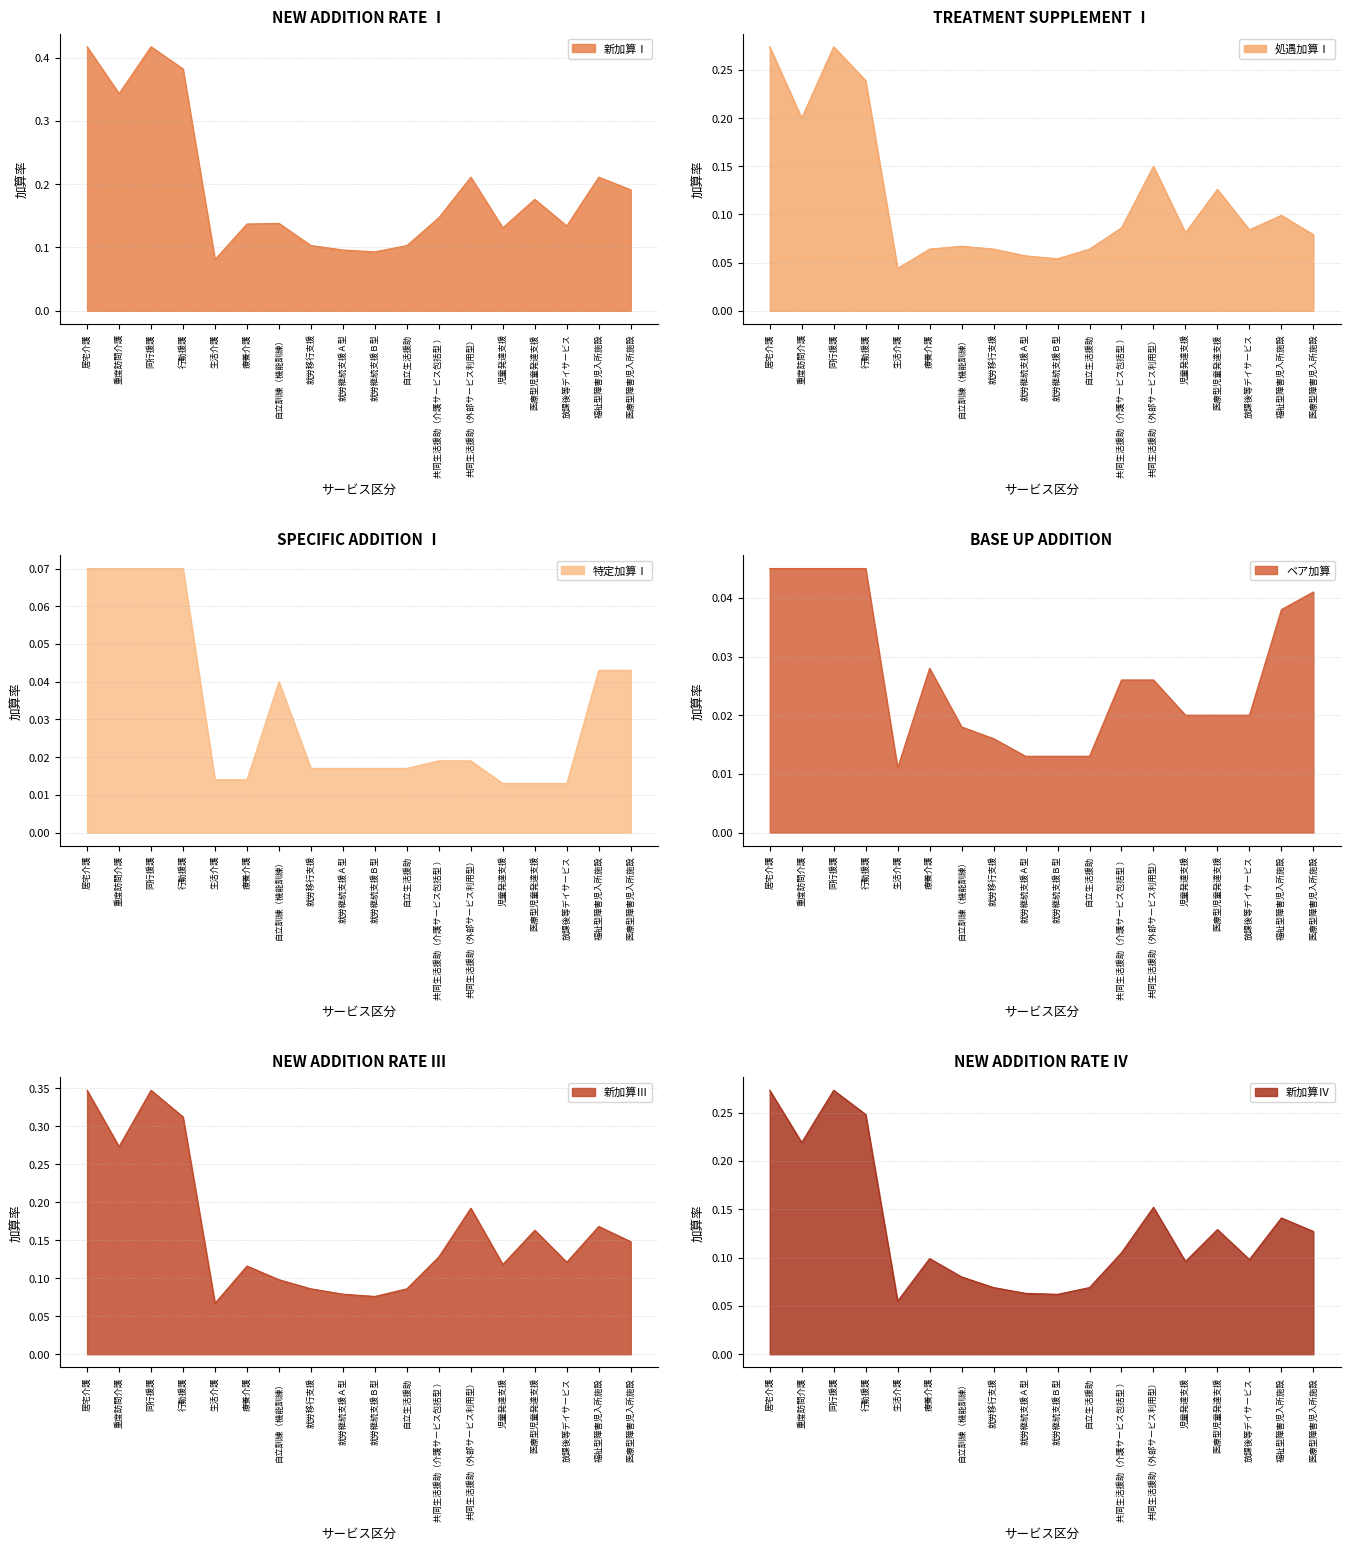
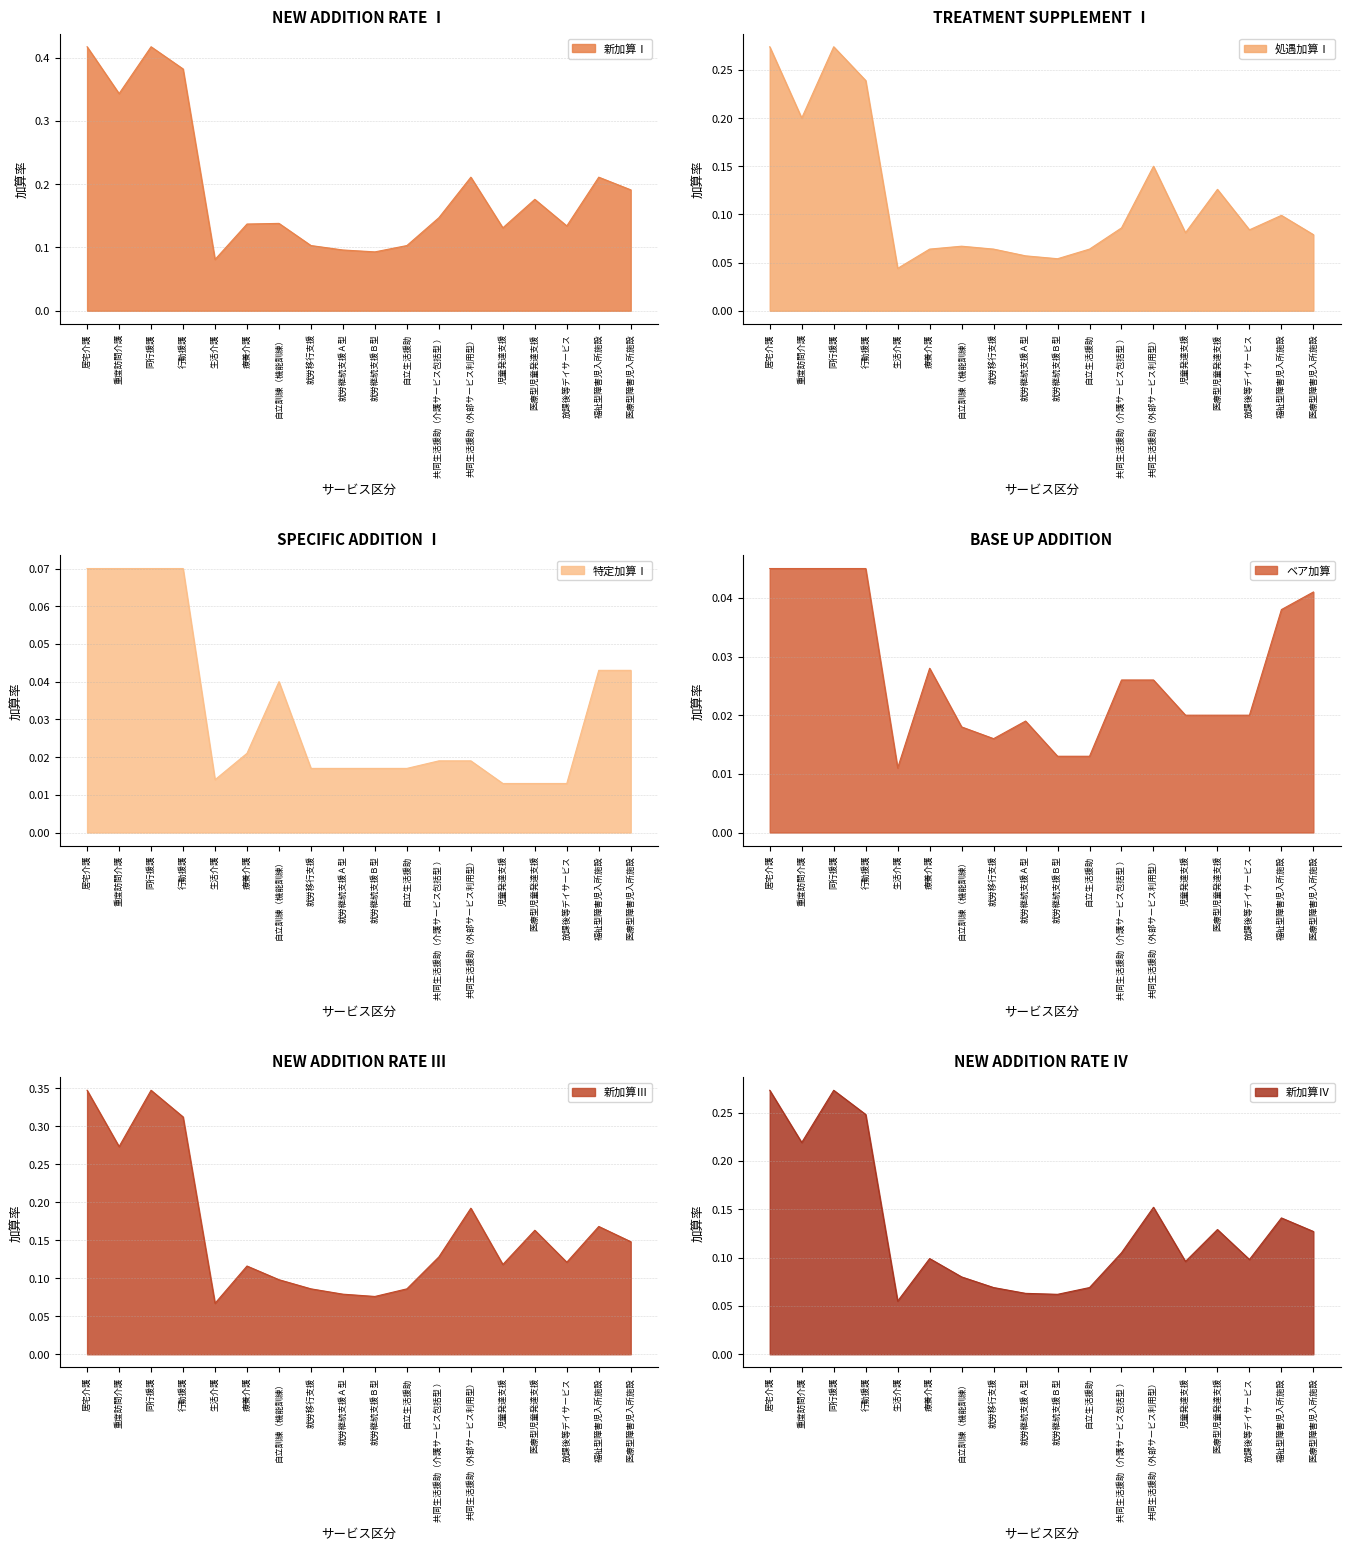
SPECIFIC ADDITION Ⅰ, 療養介護: 0.014 -> 0.021
BASE UP ADDITION, 就労継続支援Ａ型: 0.013 -> 0.019
